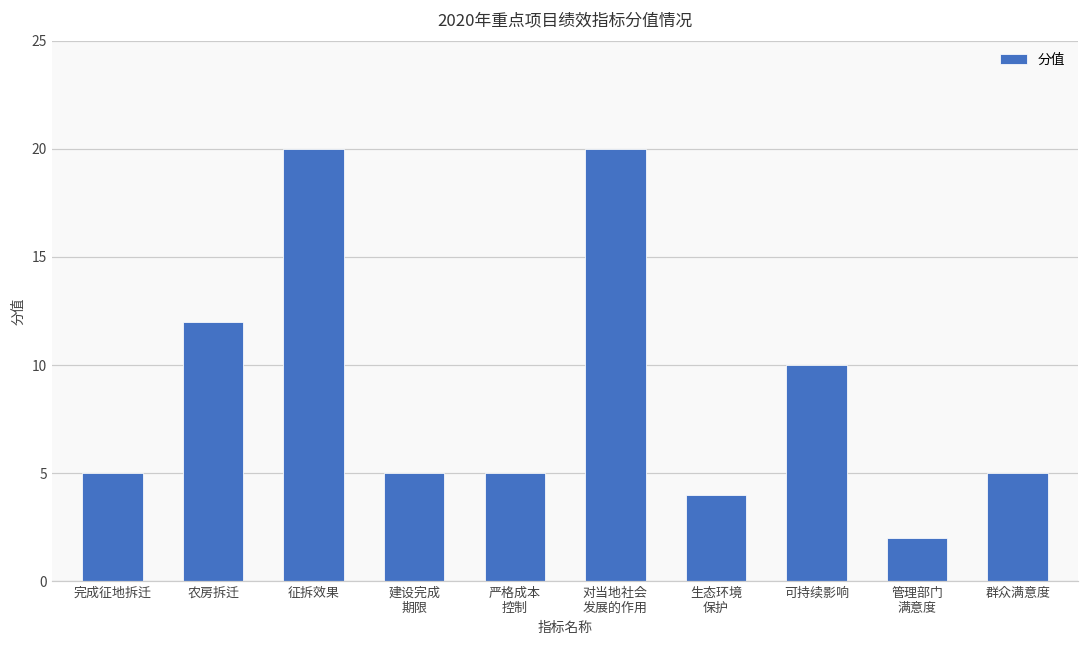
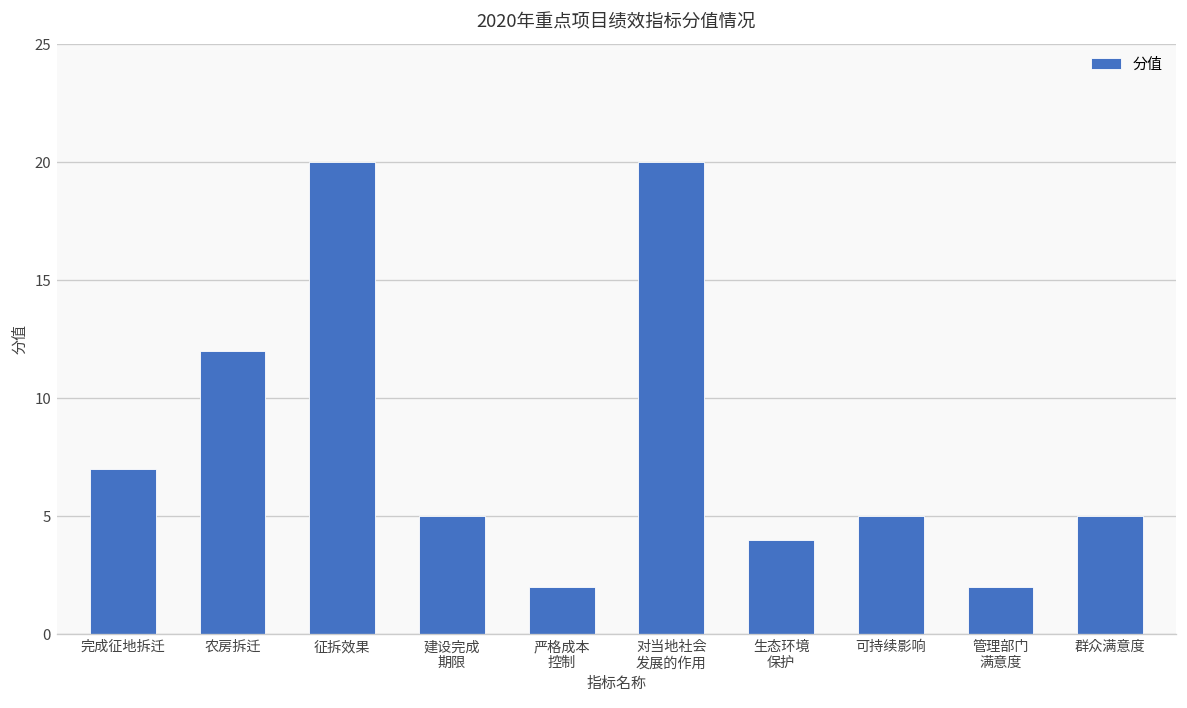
完成征地拆迁: 5 -> 7
严格成本 控制: 5 -> 2
可持续影响: 10 -> 5
